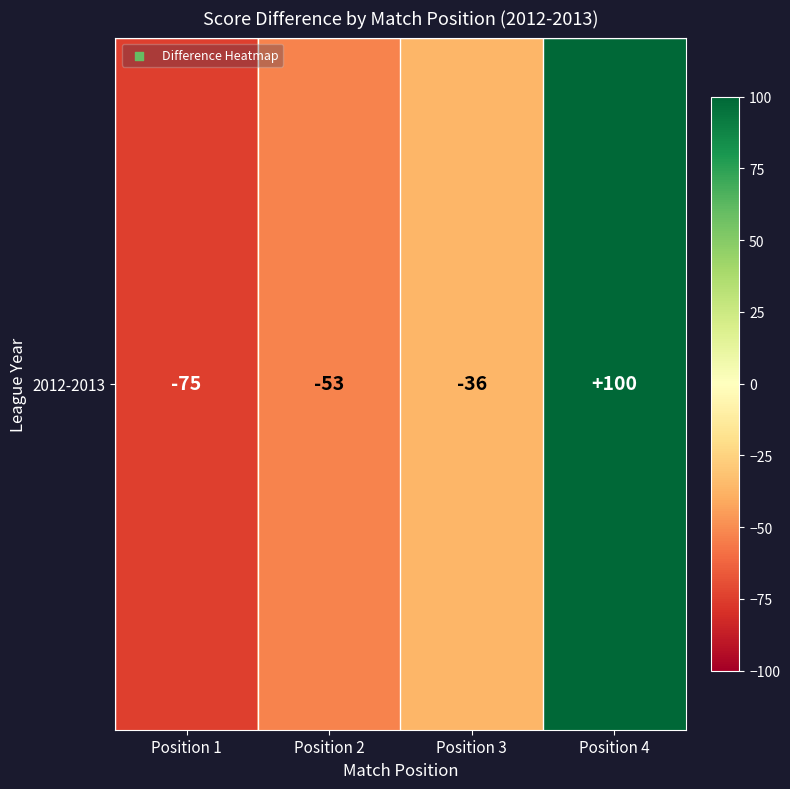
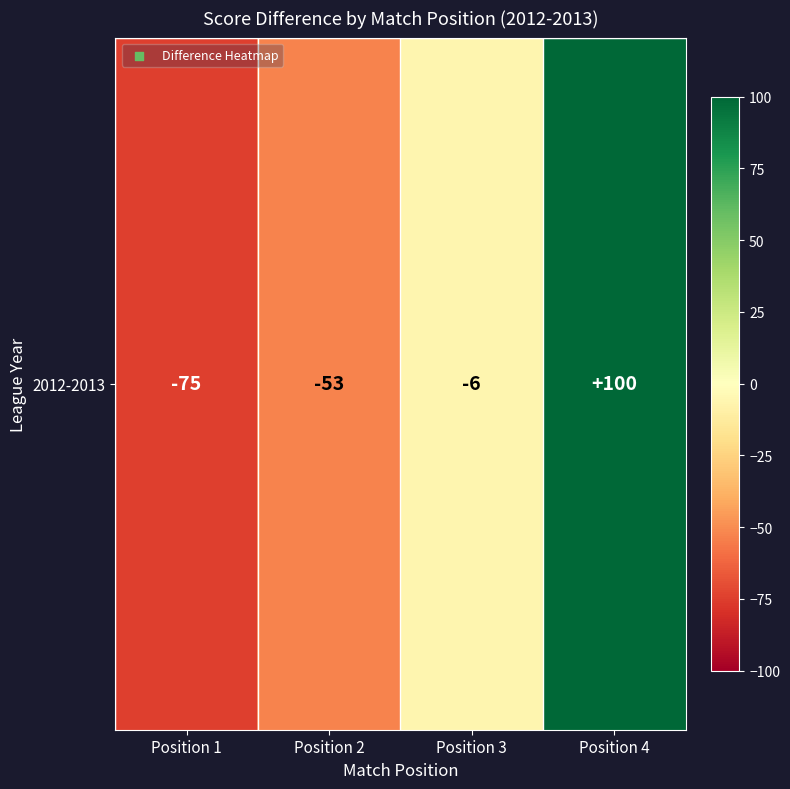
2012-2013, Position 3: -36 -> -6
